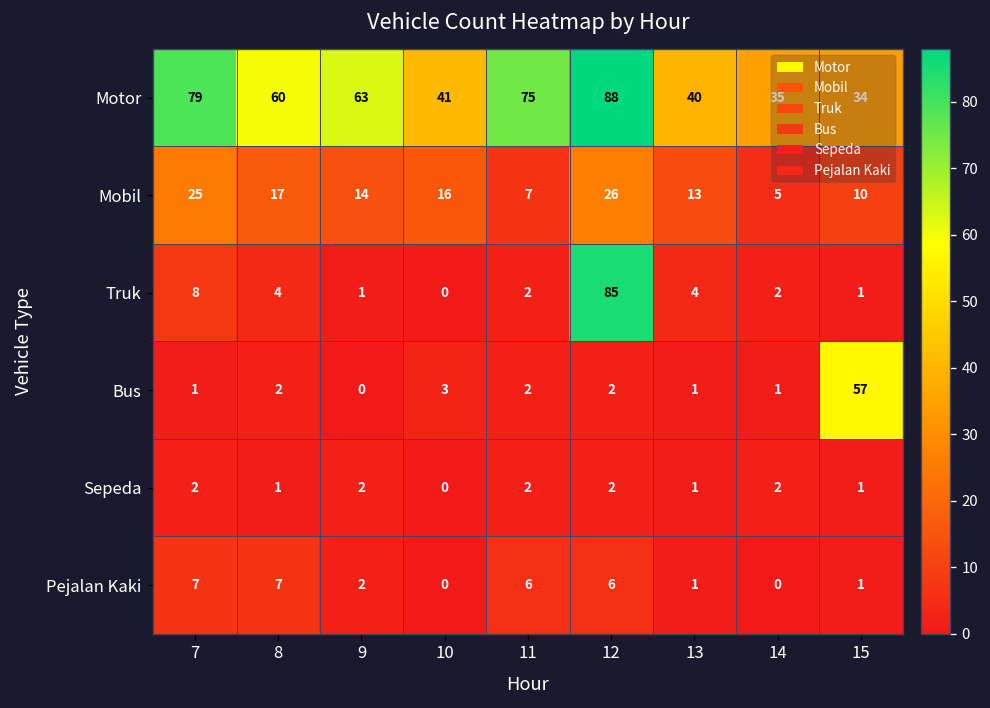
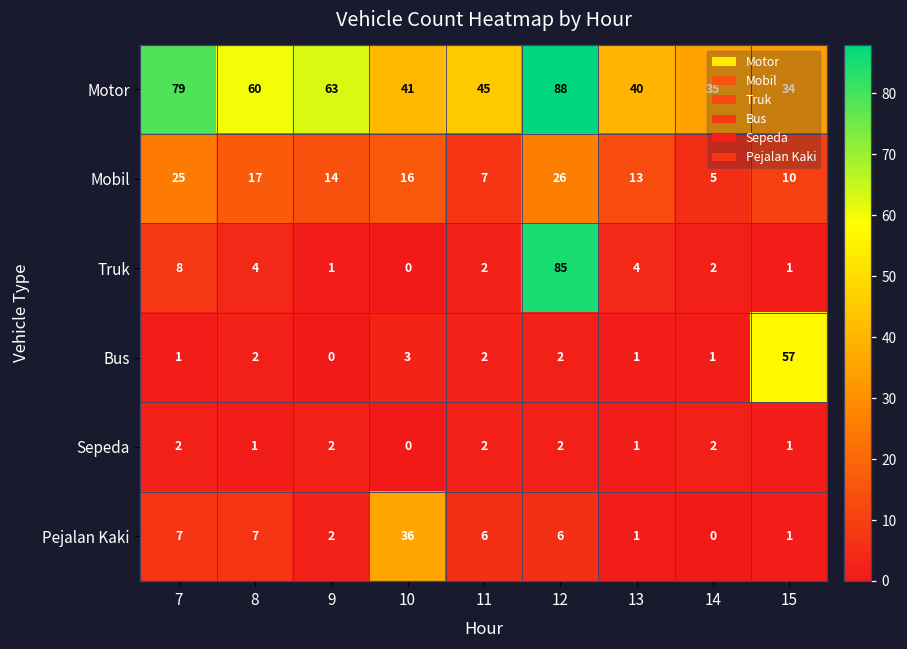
Motor, 11: 75 -> 45
Pejalan Kaki, 10: 0 -> 36
